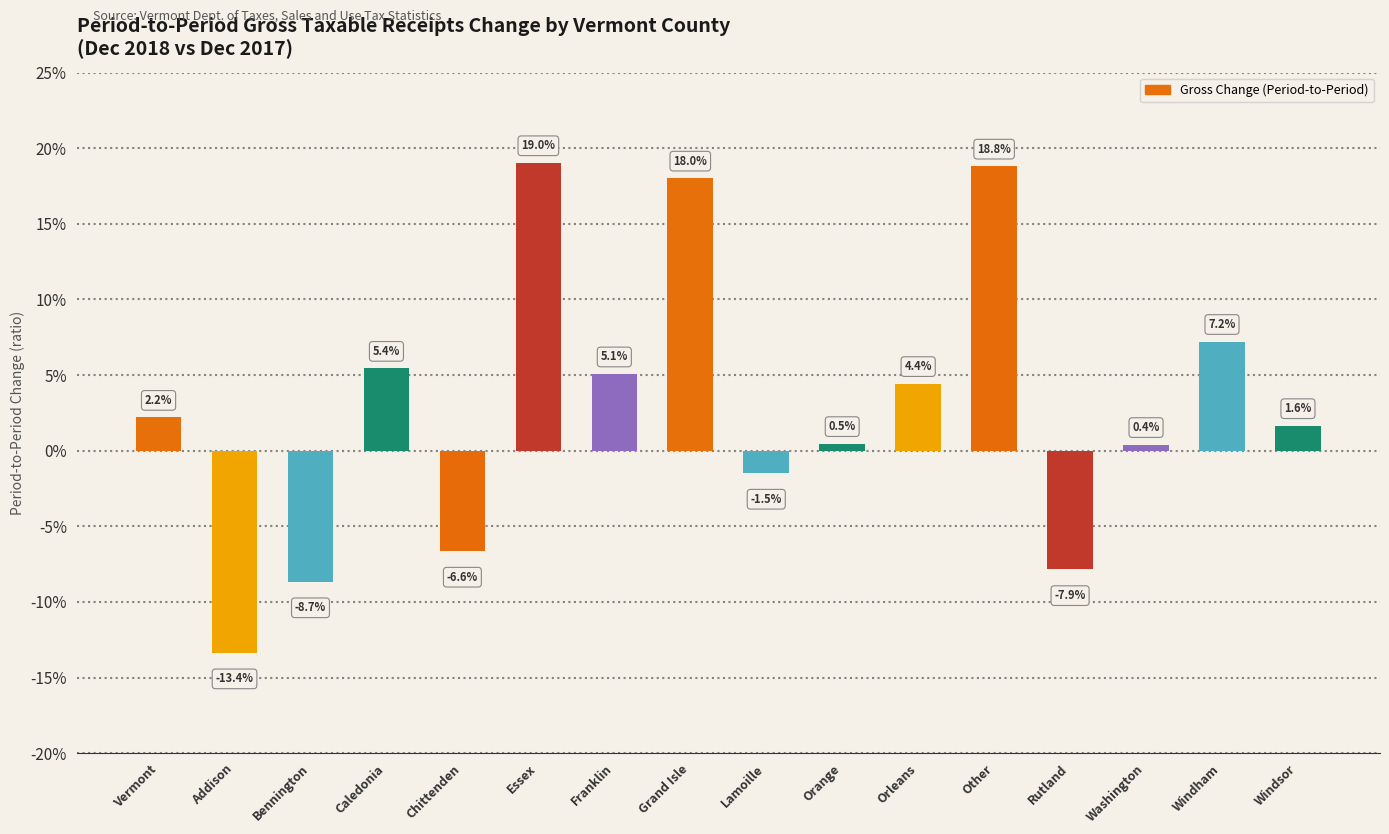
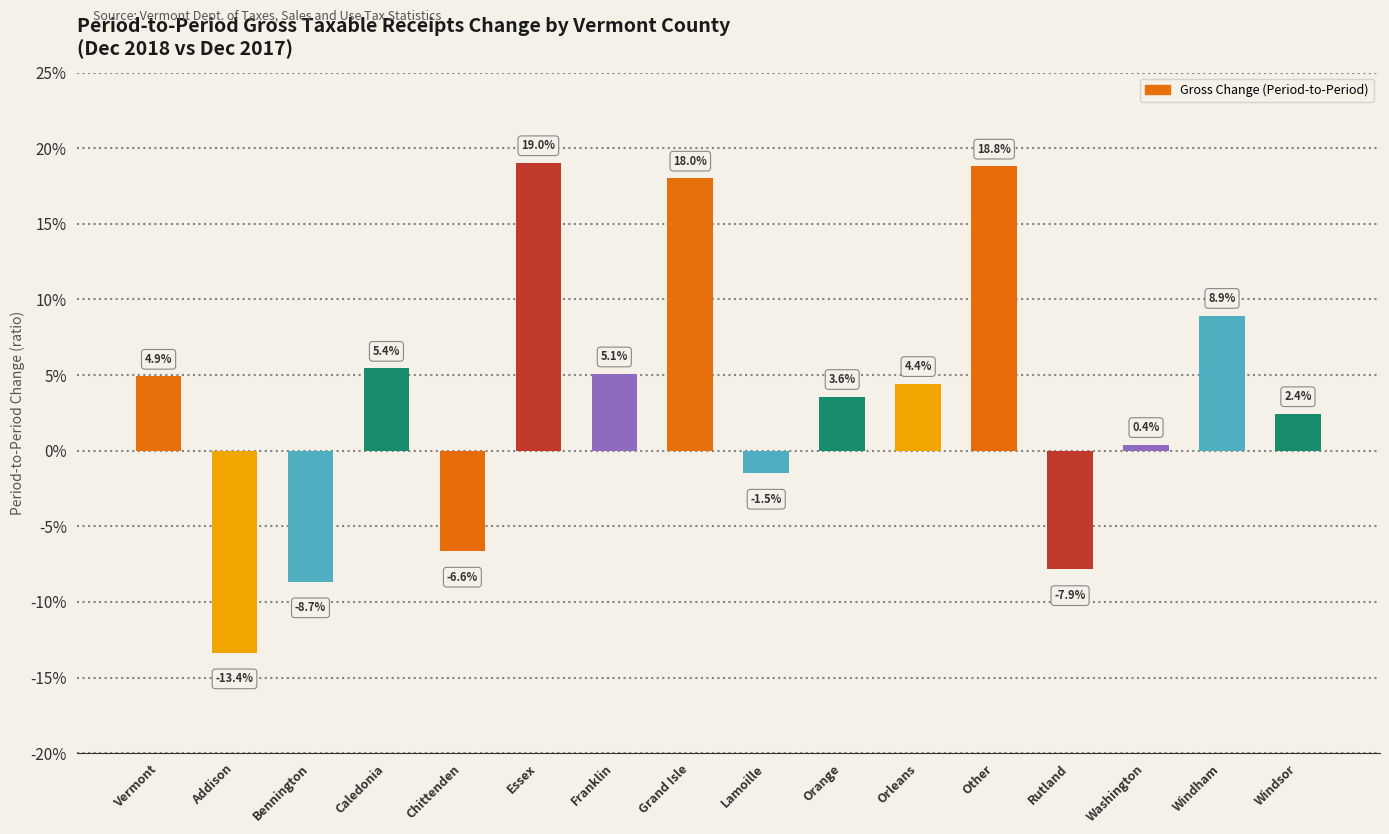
Vermont: 2.2% -> 4.9%
Orange: 0.5% -> 3.6%
Windham: 7.2% -> 8.9%
Windsor: 1.6% -> 2.4%
